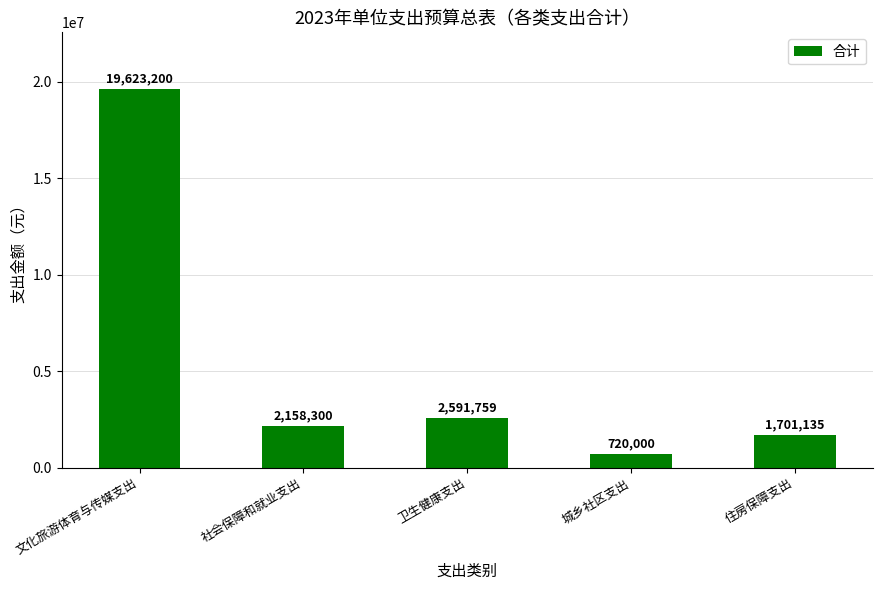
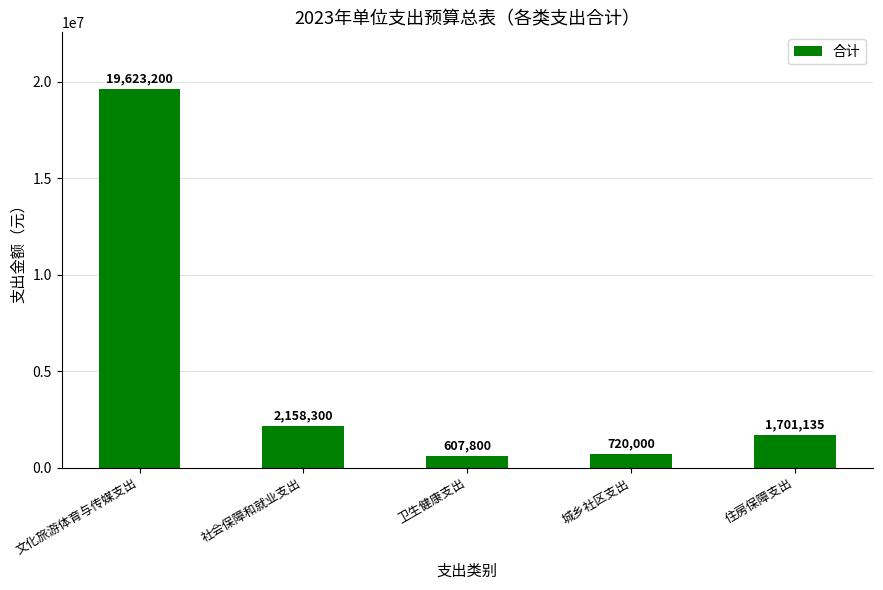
卫生健康支出: 2,591,759 -> 607,800
